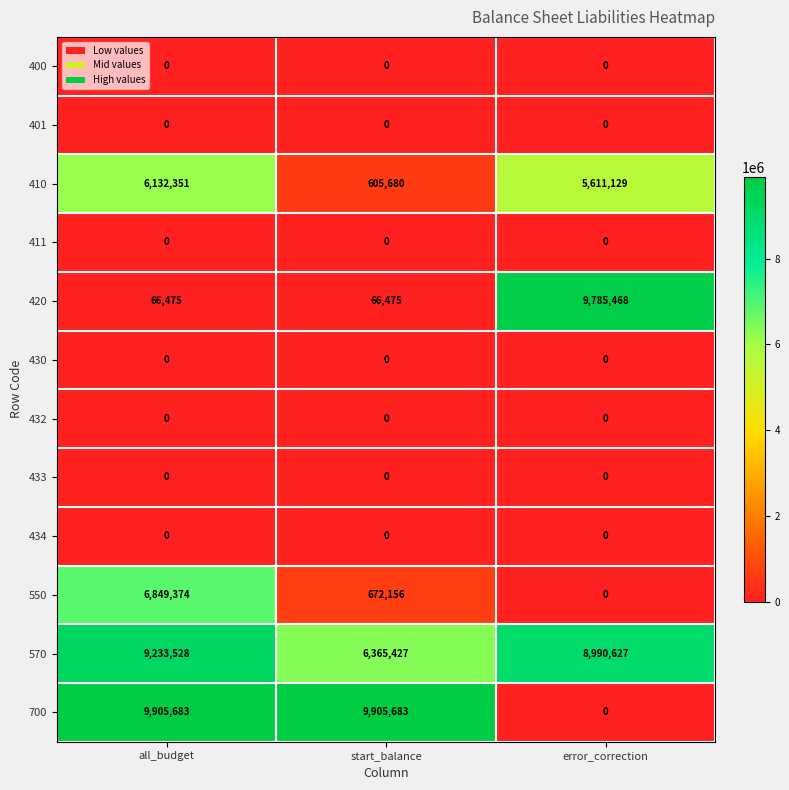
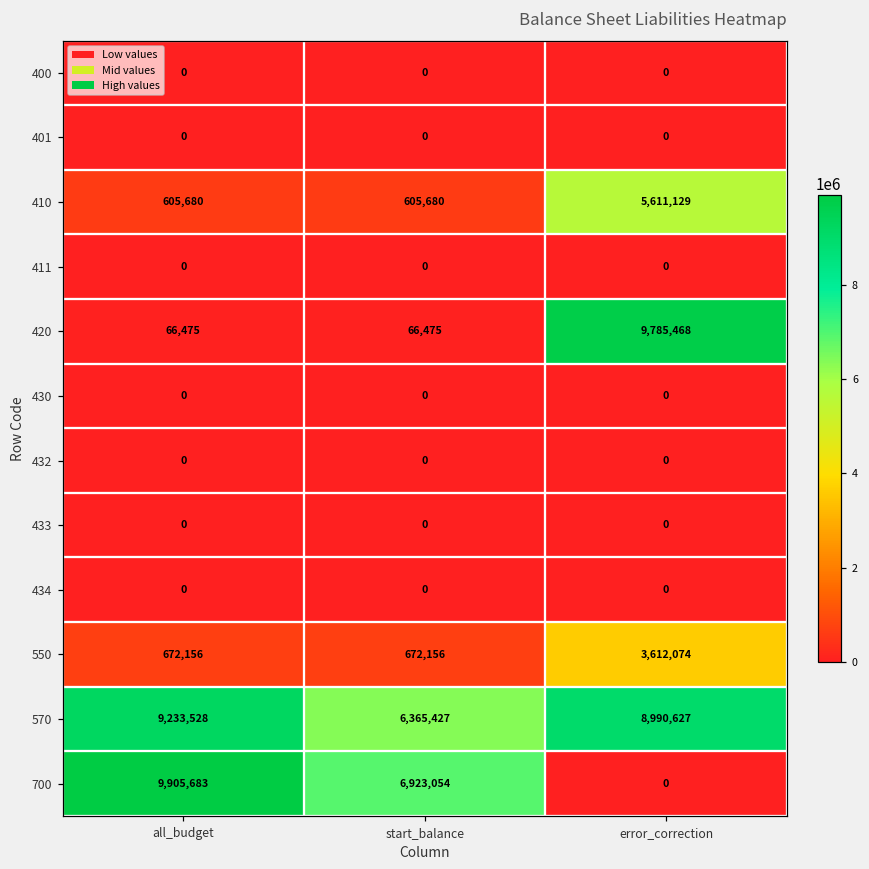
410, all_budget: 6,132,351 -> 605,680
550, all_budget: 6,849,374 -> 672,156
550, error_correction: 0 -> 3,612,074
700, start_balance: 9,905,683 -> 6,923,054
